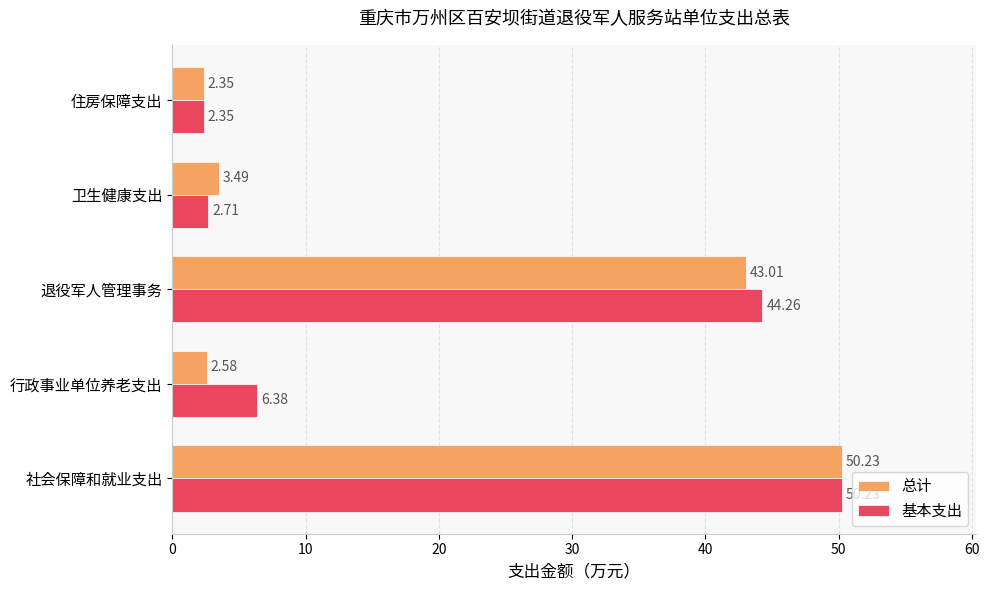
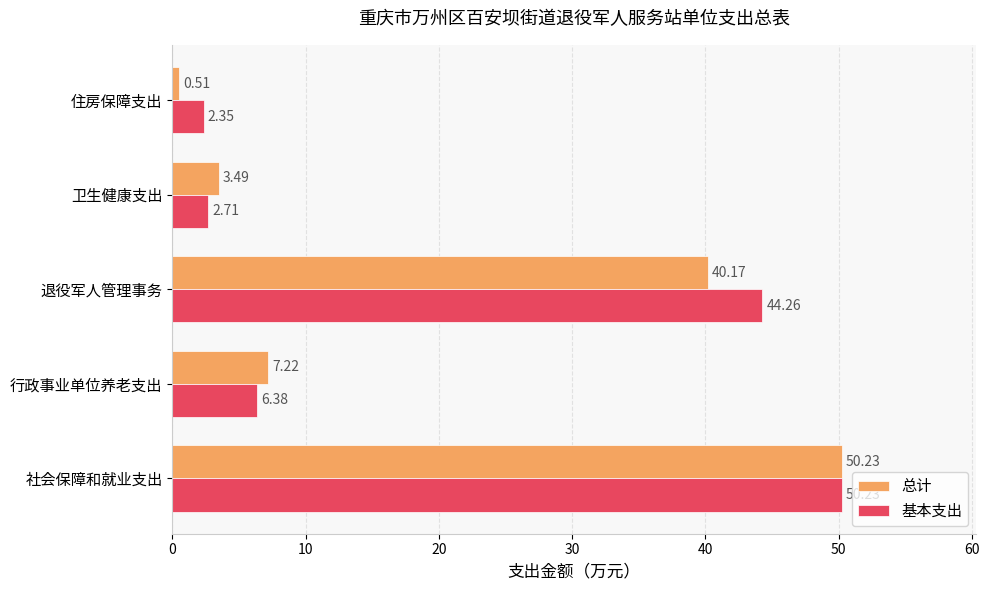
总计, 住房保障支出: 2.35 -> 0.51
总计, 退役军人管理事务: 43.01 -> 40.17
总计, 行政事业单位养老支出: 2.58 -> 7.22
